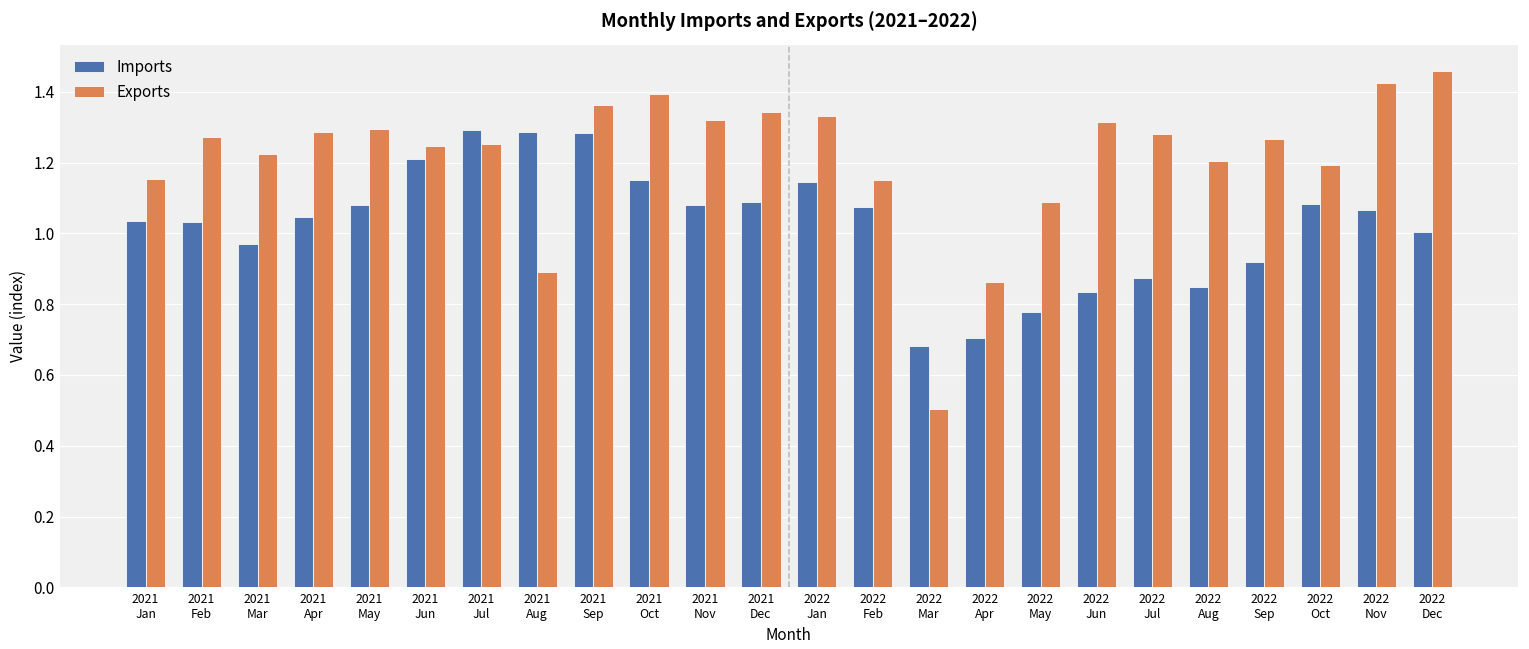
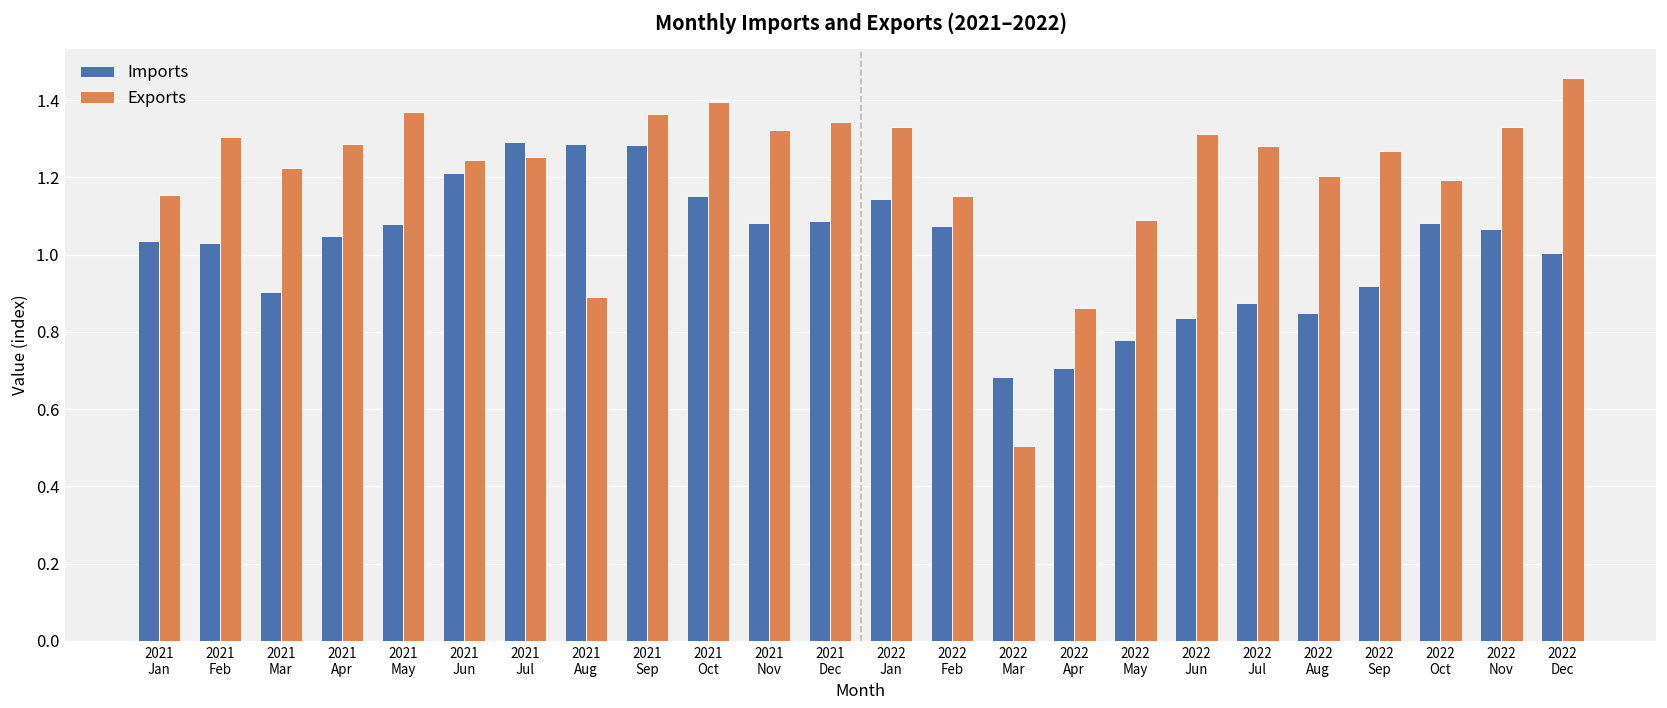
Exports, 2021 Feb: 1.27 -> 1.30
Imports, 2021 Mar: 0.97 -> 0.90
Exports, 2021 May: 1.29 -> 1.37
Exports, 2022 Nov: 1.43 -> 1.33
